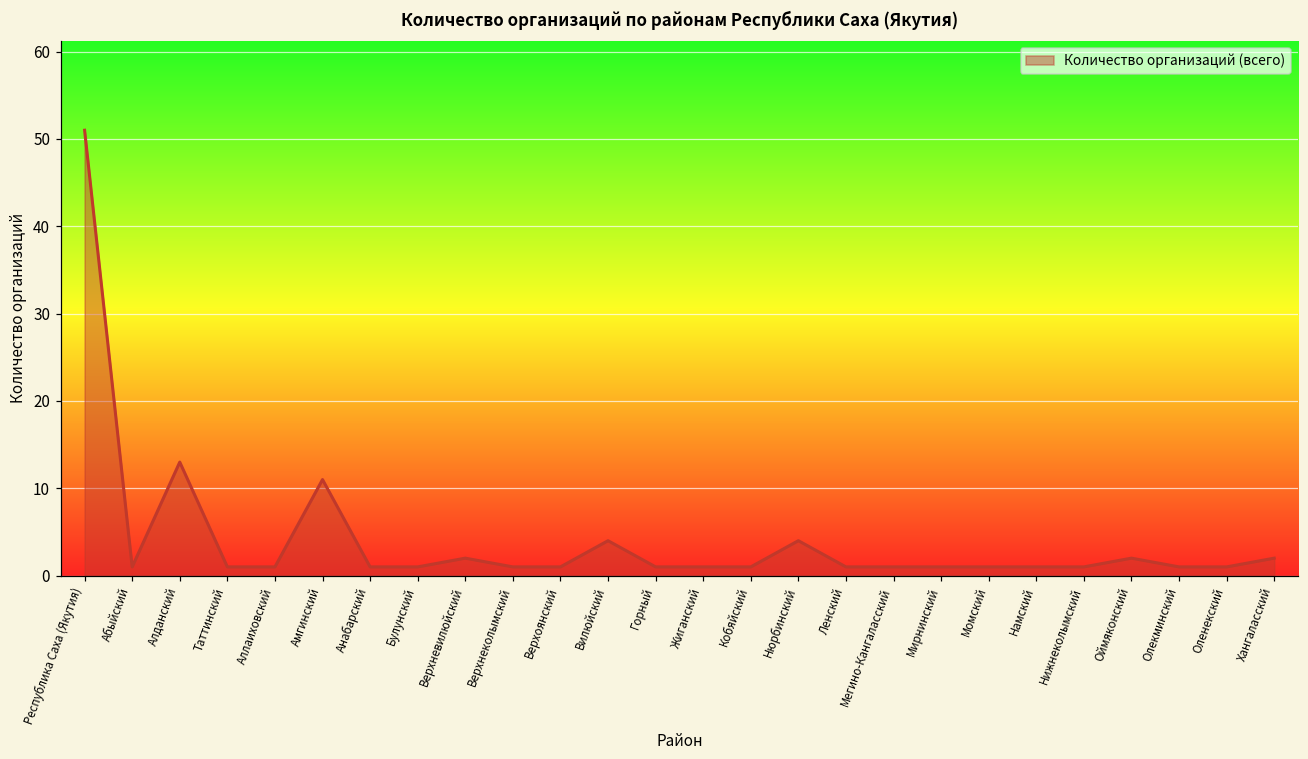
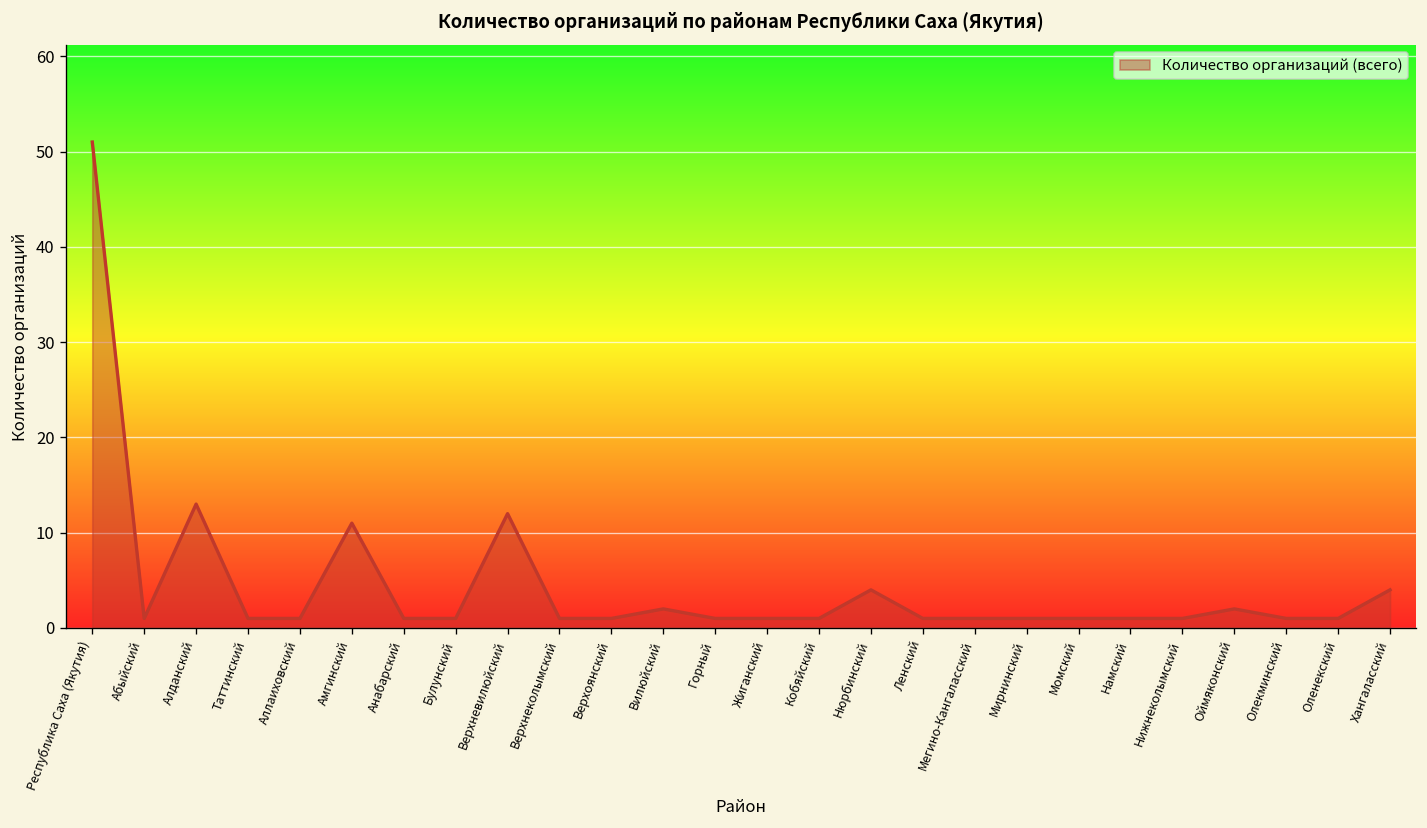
Верхневилюйский: 2 -> 12
Вилюйский: 4 -> 2
Хангаласский: 2 -> 4
